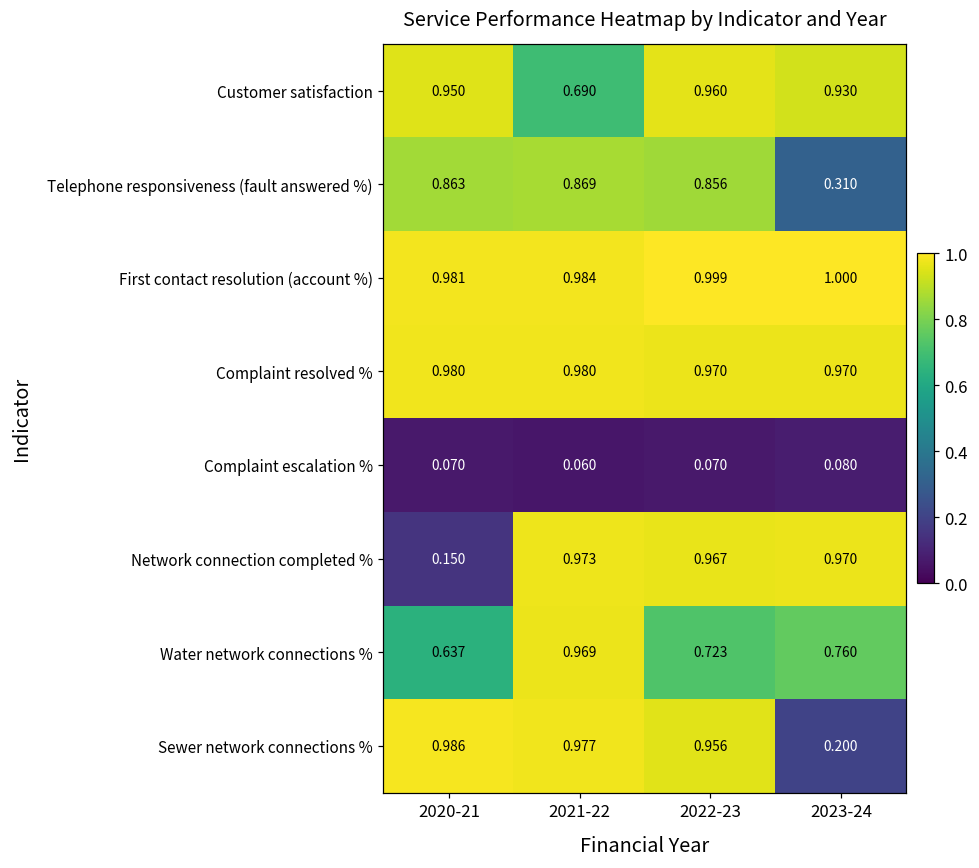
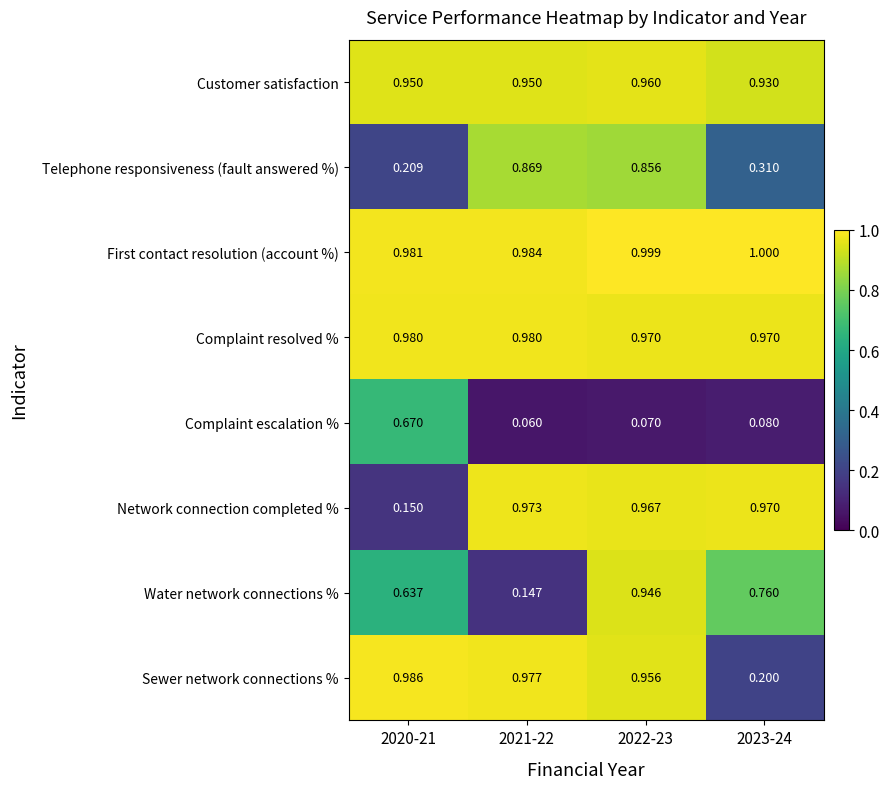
Customer satisfaction, 2021-22: 0.690 -> 0.950
Telephone responsiveness (fault answered %), 2020-21: 0.863 -> 0.209
Complaint escalation %, 2020-21: 0.070 -> 0.670
Water network connections %, 2021-22: 0.969 -> 0.147
Water network connections %, 2022-23: 0.723 -> 0.946
